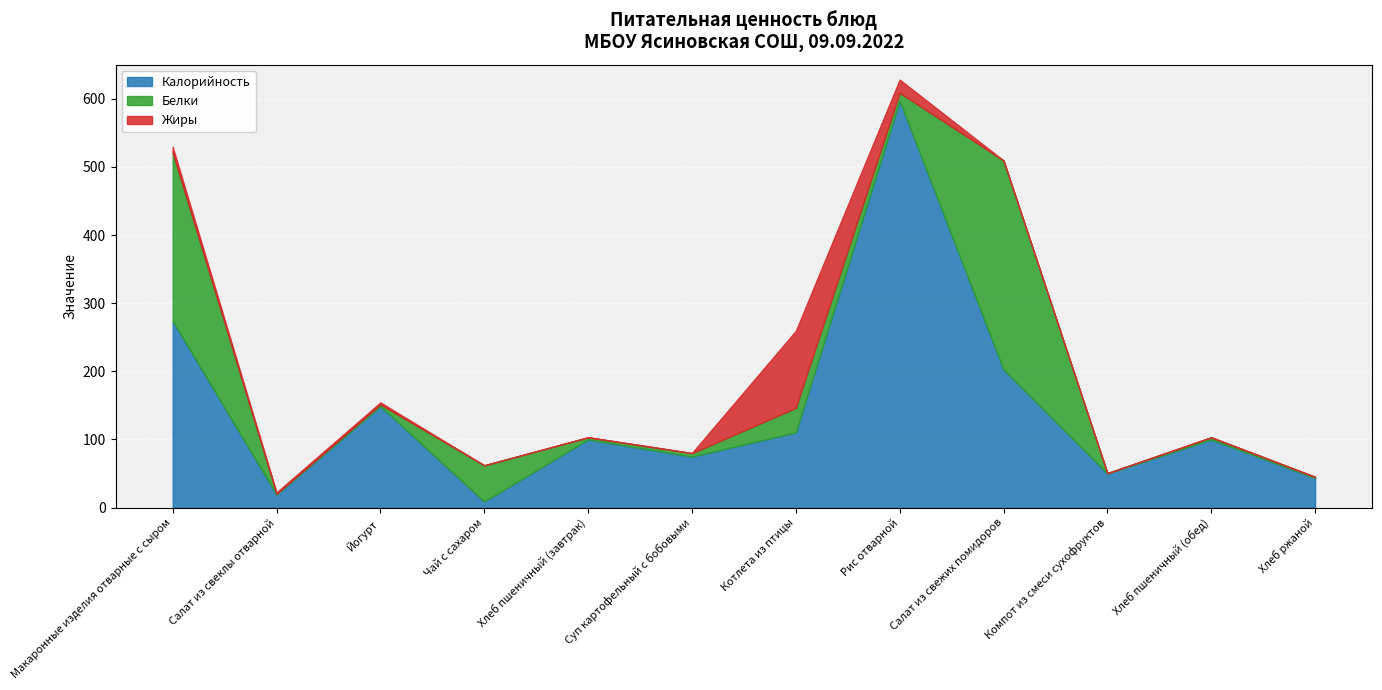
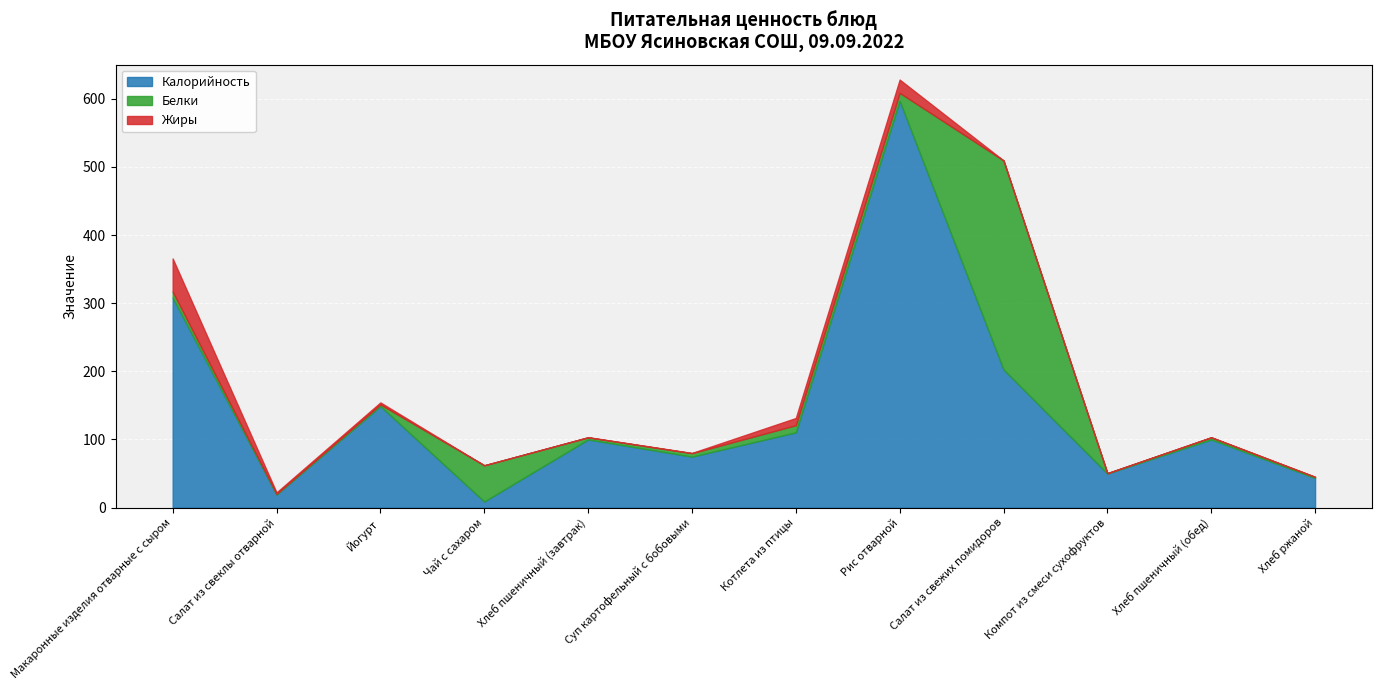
Калорийность, Макаронные изделия отварные с сыром: 270 -> 310
Белки, Макаронные изделия отварные с сыром: 250 -> 10
Жиры, Макаронные изделия отварные с сыром: 10 -> 50
Белки, Котлета из птицы: 40 -> 10
Жиры, Котлета из птицы: 110 -> 10
